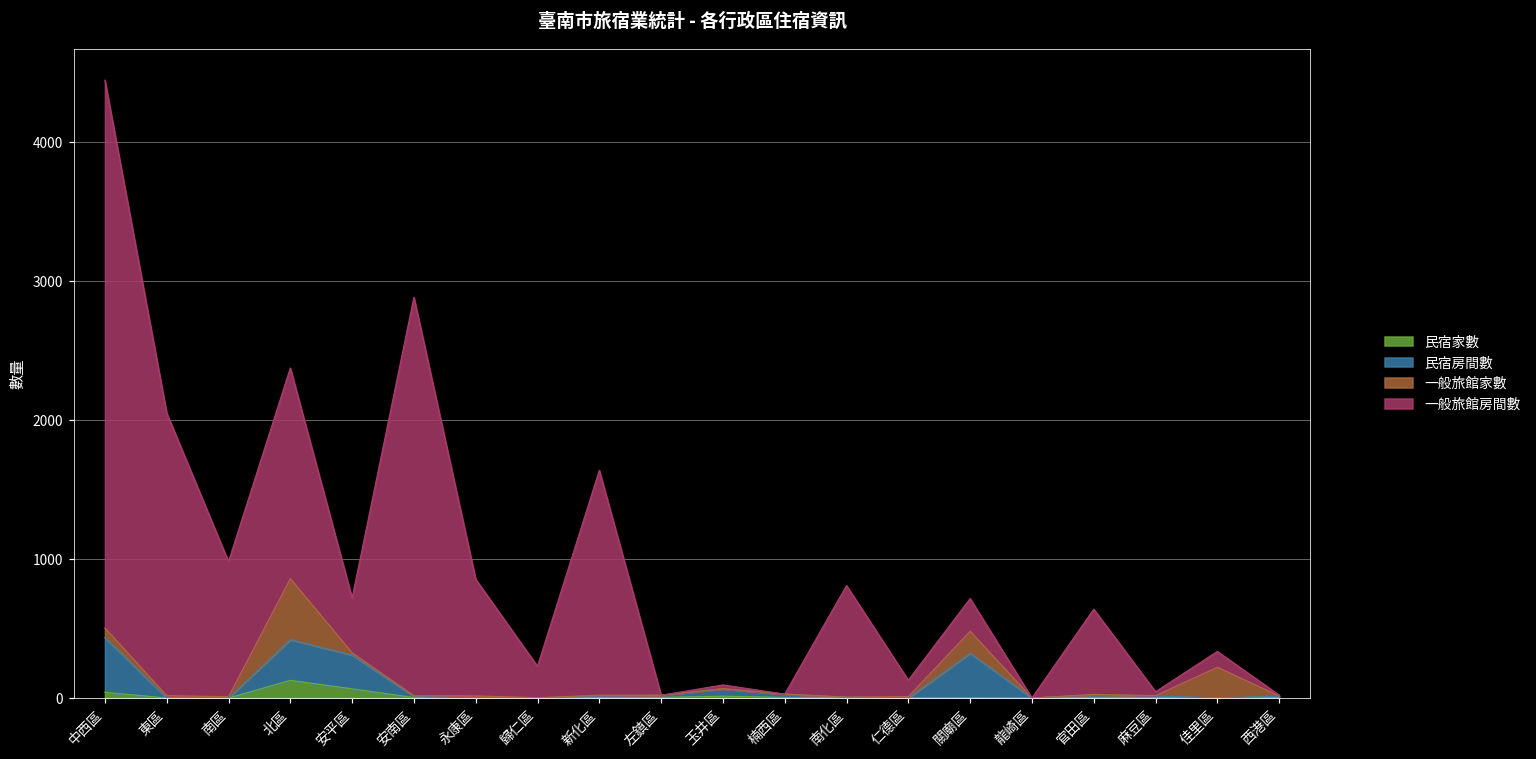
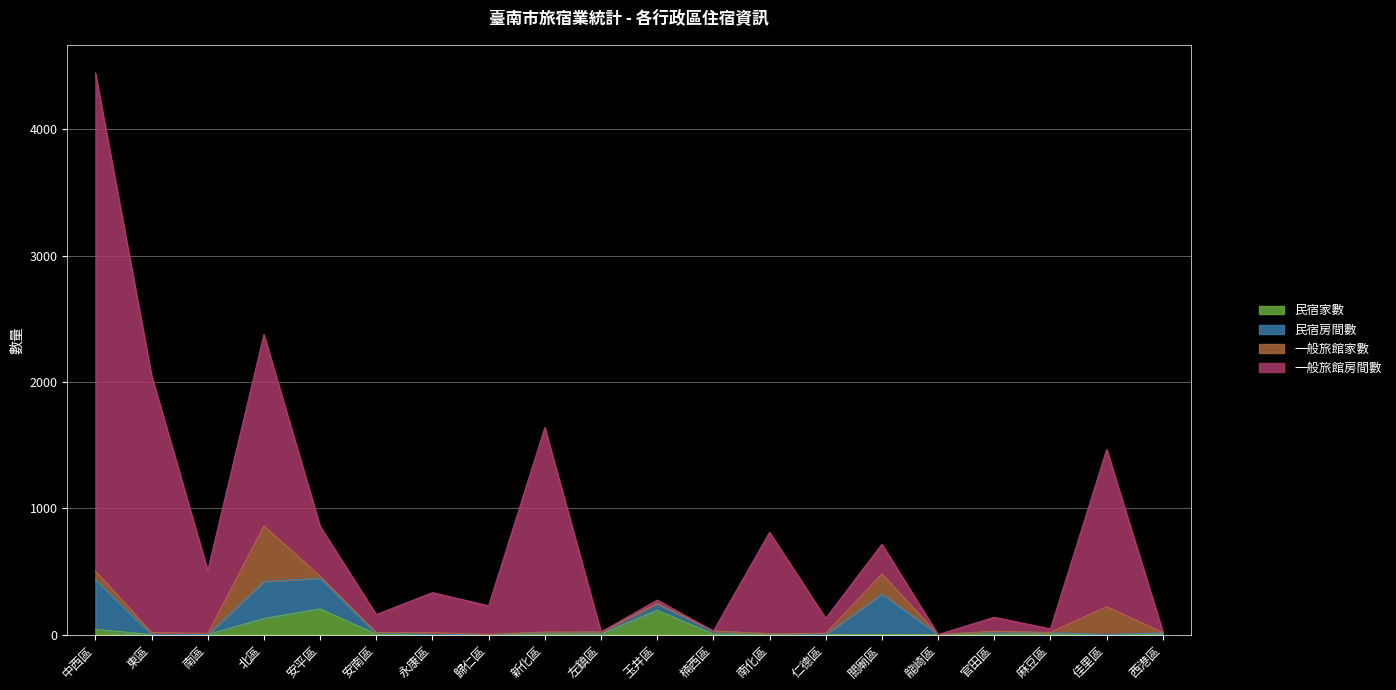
一般旅館房間數, 南區: 970 -> 500
民宿家數, 安平區: 70 -> 200
一般旅館房間數, 安南區: 2870 -> 140
一般旅館房間數, 永康區: 840 -> 320
民宿家數, 玉井區: 10 -> 190
一般旅館房間數, 官田區: 610 -> 110
一般旅館房間數, 佳里區: 110 -> 1240
